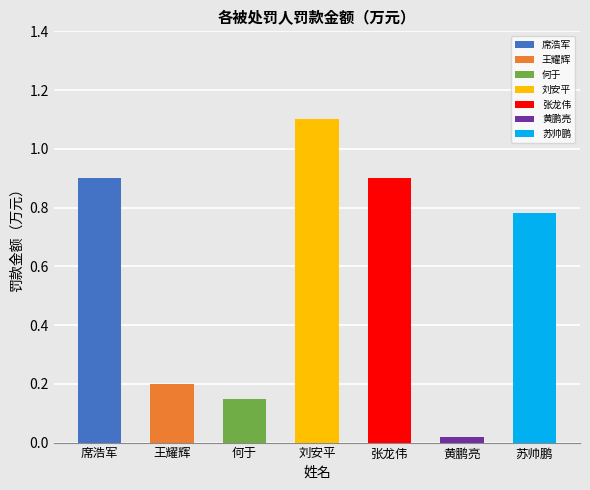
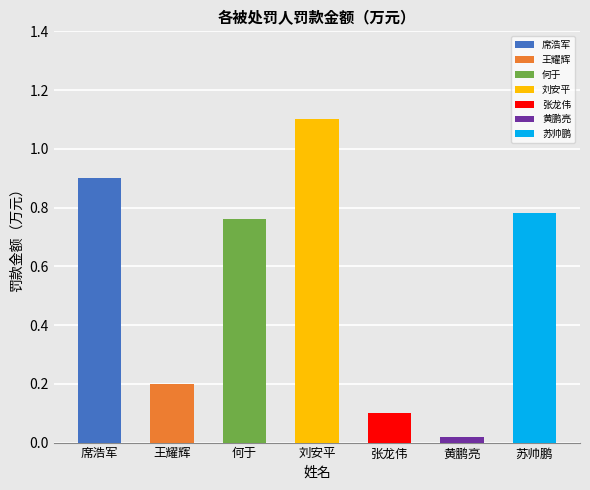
何于: 0.15 -> 0.76
张龙伟: 0.9 -> 0.1
